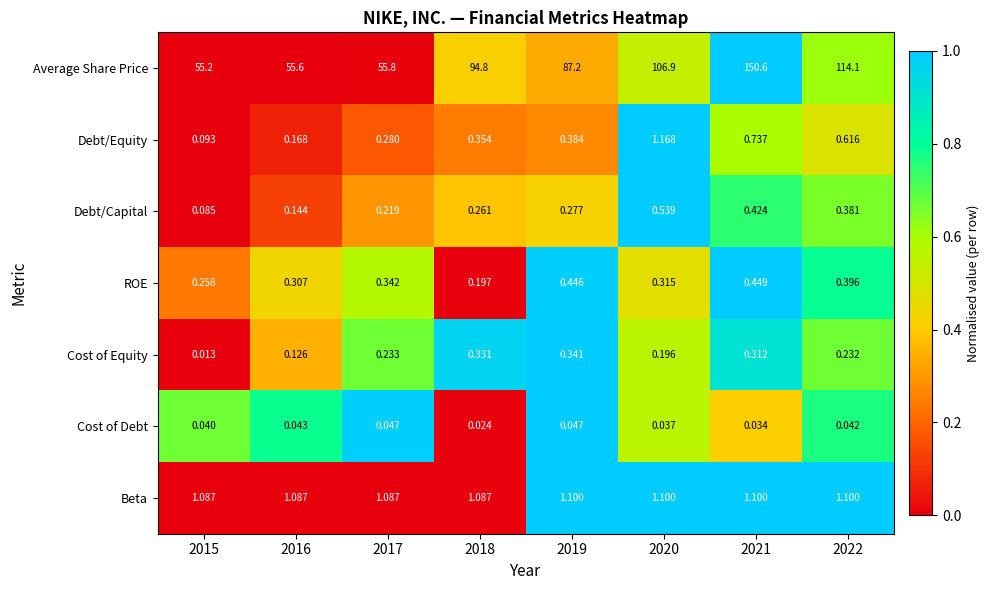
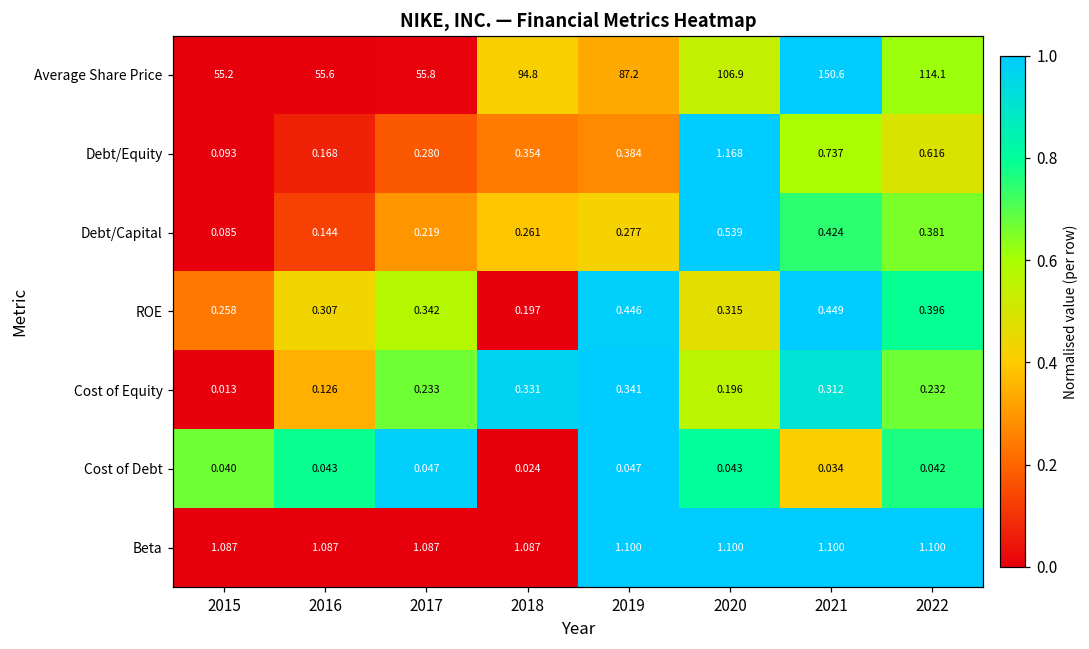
Cost of Debt, 2020: 0.037 -> 0.043
